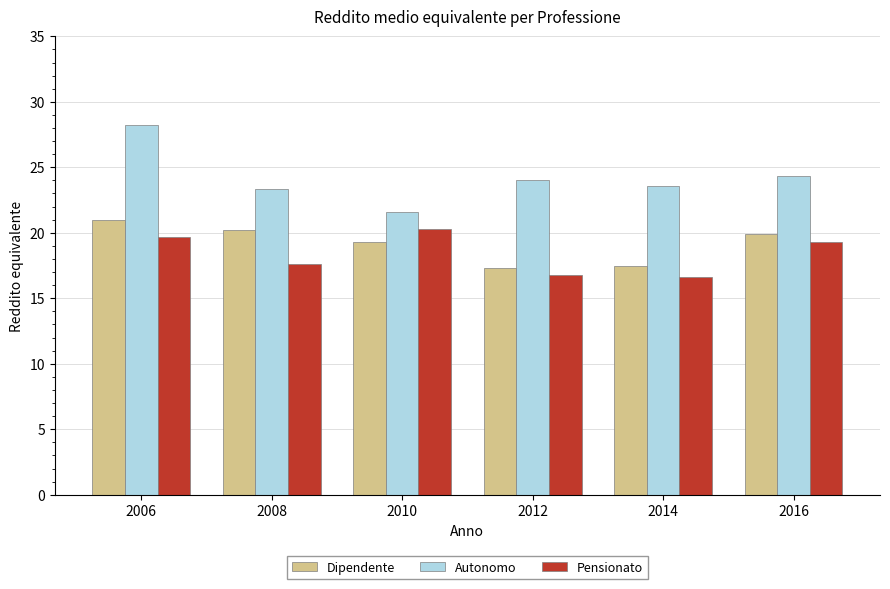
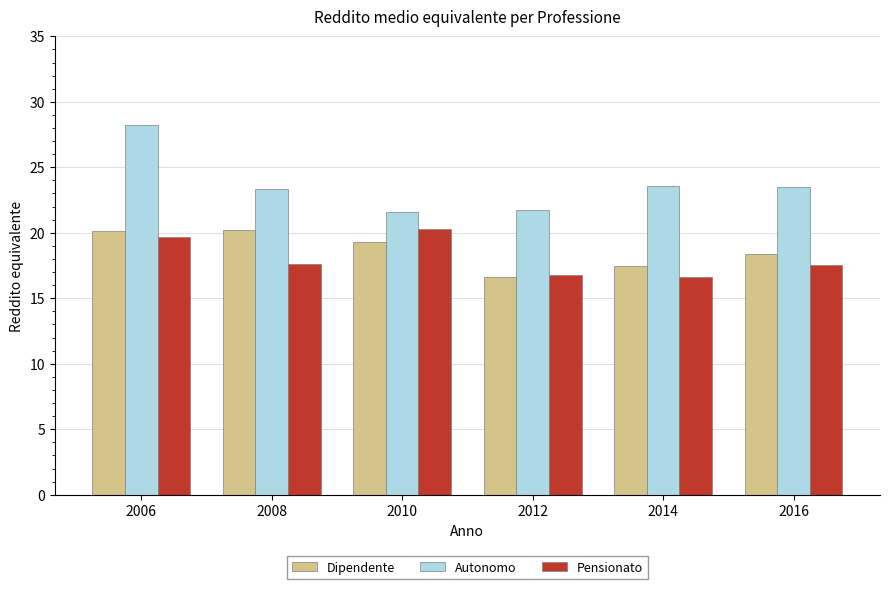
Dipendente, 2006: 21.0 -> 20.1
Dipendente, 2012: 17.3 -> 16.6
Autonomo, 2012: 24.0 -> 21.7
Dipendente, 2016: 19.9 -> 18.4
Autonomo, 2016: 24.4 -> 23.5
Pensionato, 2016: 19.3 -> 17.6
